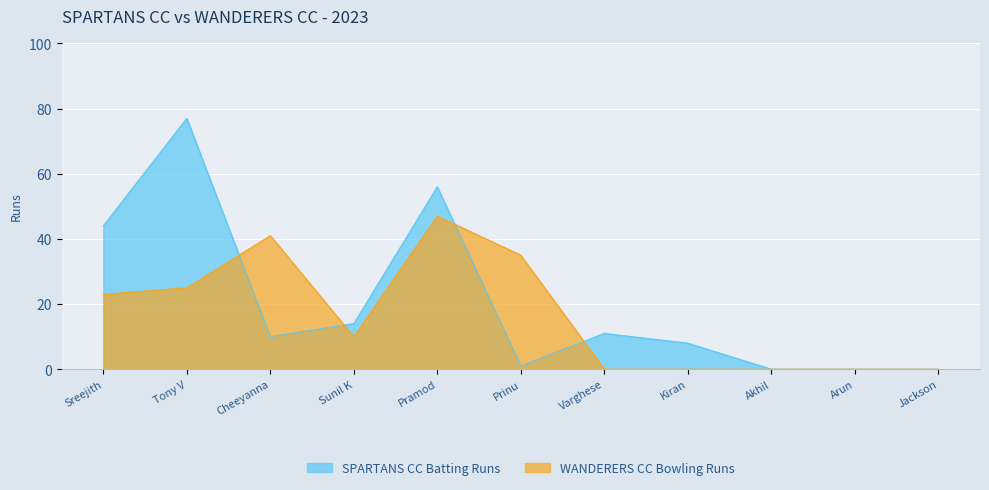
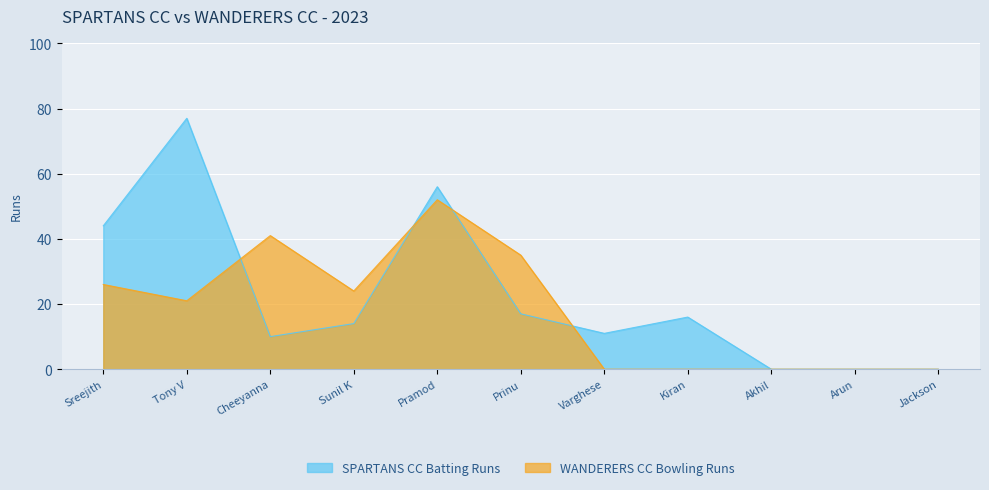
WANDERERS CC Bowling Runs, Sreejith: 23 -> 26
WANDERERS CC Bowling Runs, Tony V: 25 -> 21
WANDERERS CC Bowling Runs, Sunil K: 10 -> 24
WANDERERS CC Bowling Runs, Pramod: 47 -> 52
SPARTANS CC Batting Runs, Prinu: 1 -> 17
SPARTANS CC Batting Runs, Kiran: 8 -> 16
